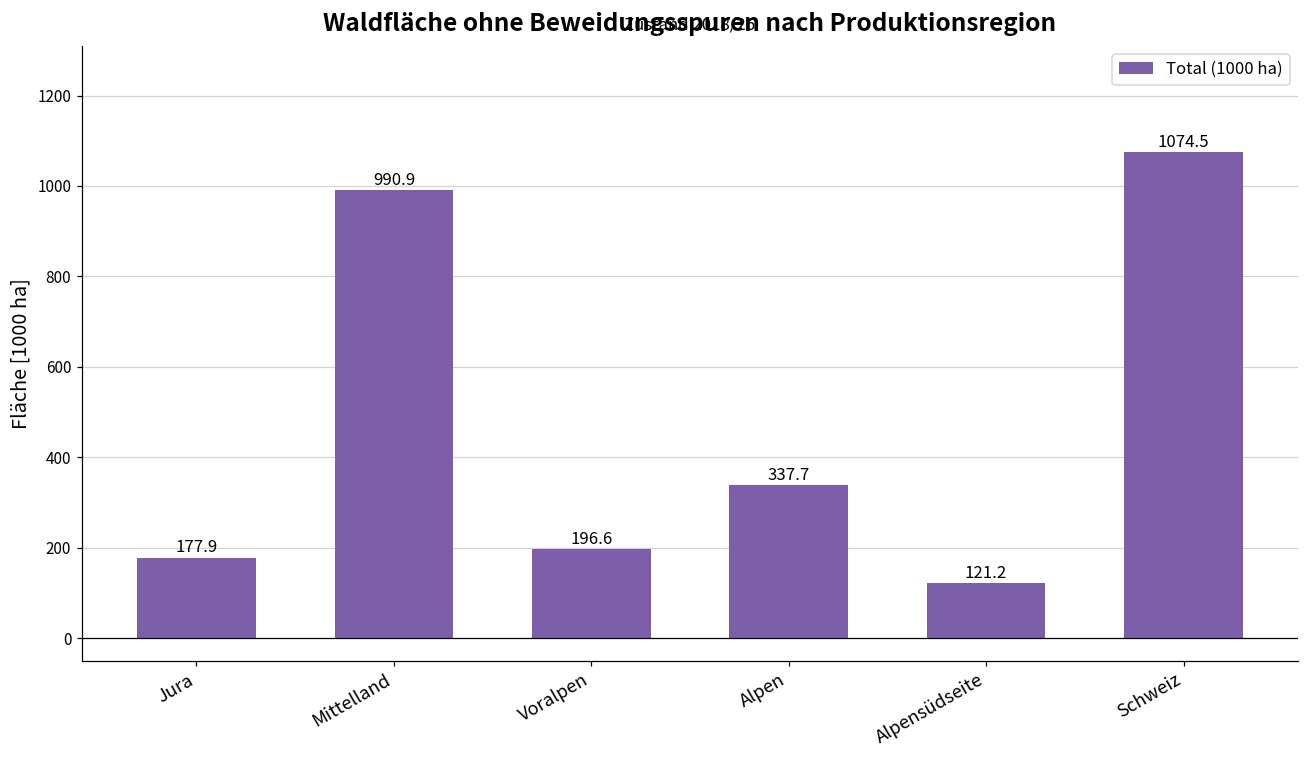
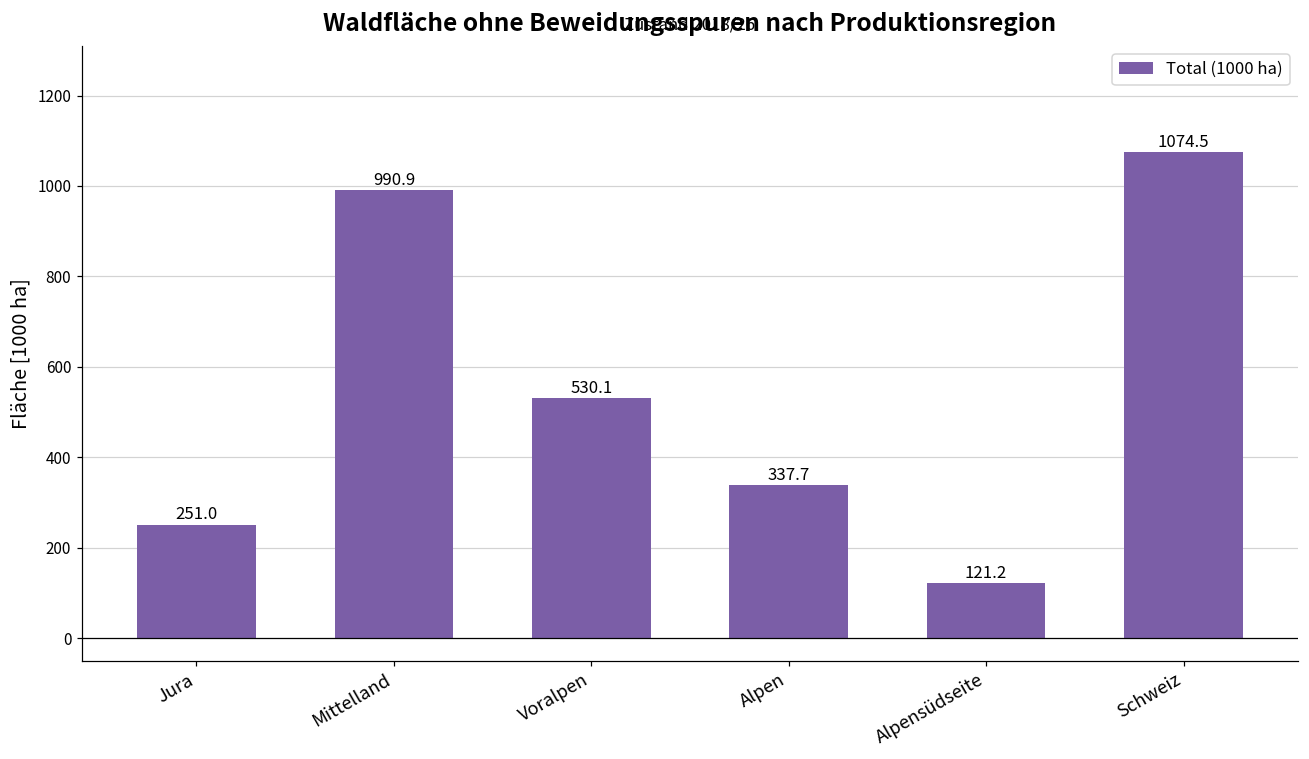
Jura: 177.9 -> 251.0
Voralpen: 196.6 -> 530.1
